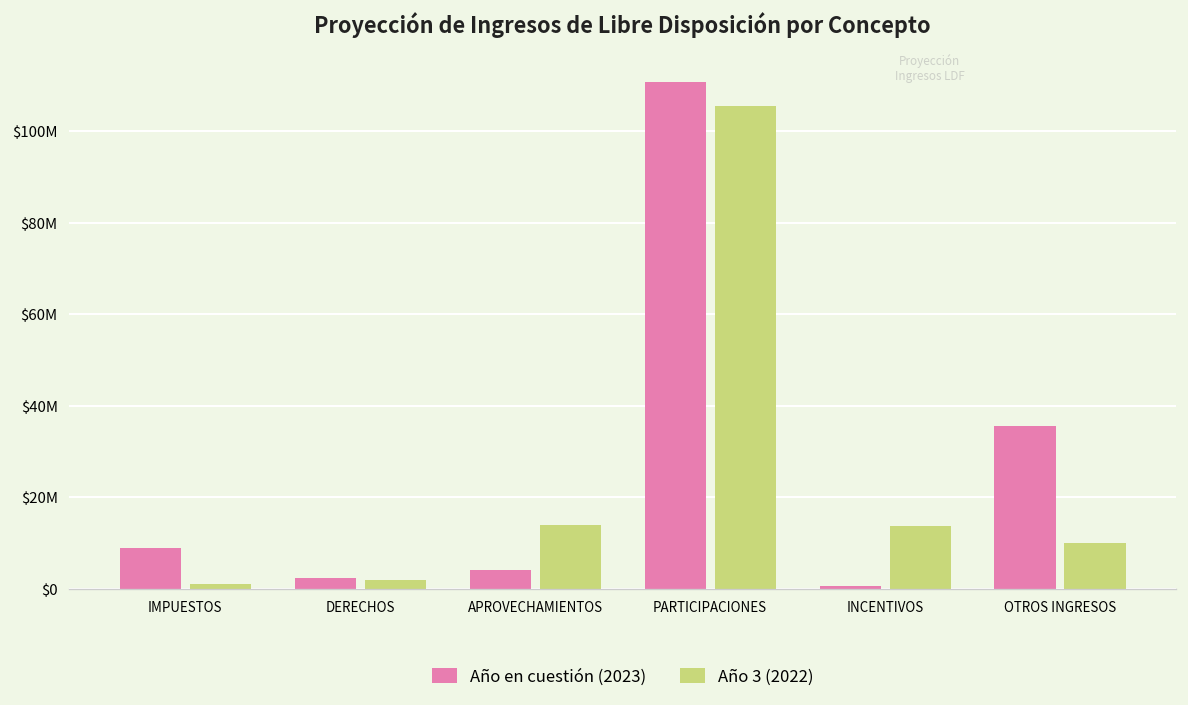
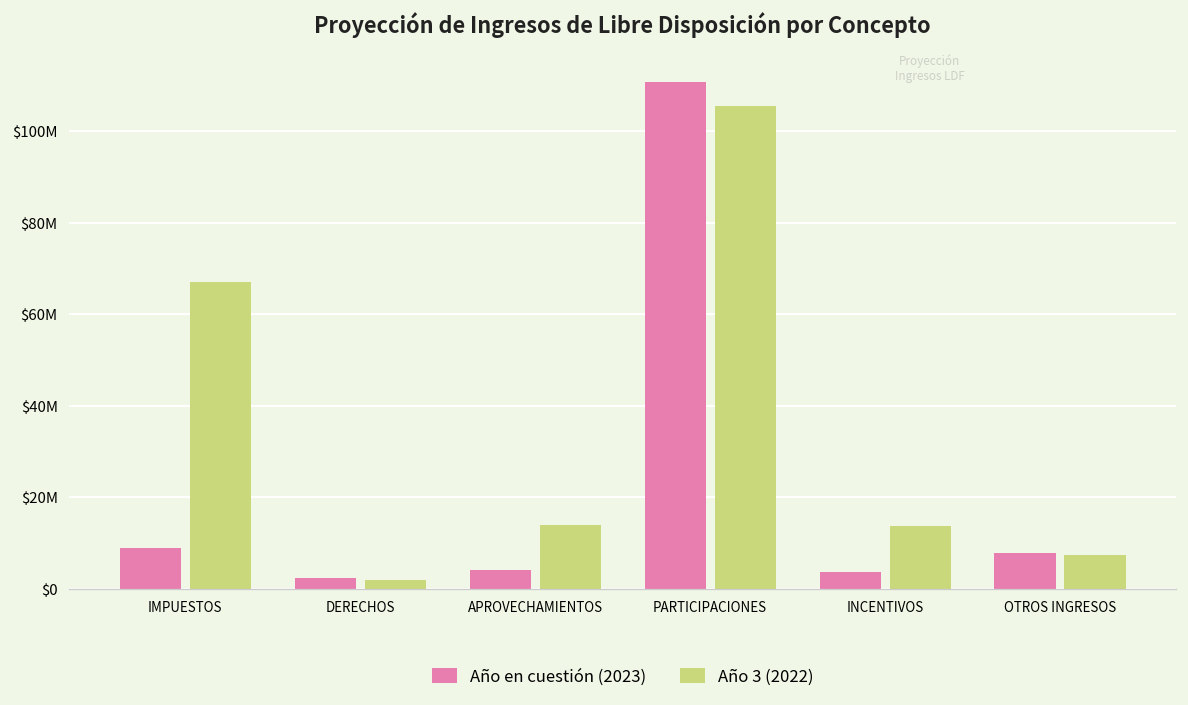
Año 3 (2022), IMPUESTOS: $1000000 -> $67000000
Año en cuestión (2023), INCENTIVOS: $1000000 -> $4000000
Año en cuestión (2023), OTROS INGRESOS: $36000000 -> $8000000
Año 3 (2022), OTROS INGRESOS: $10000000 -> $7000000
